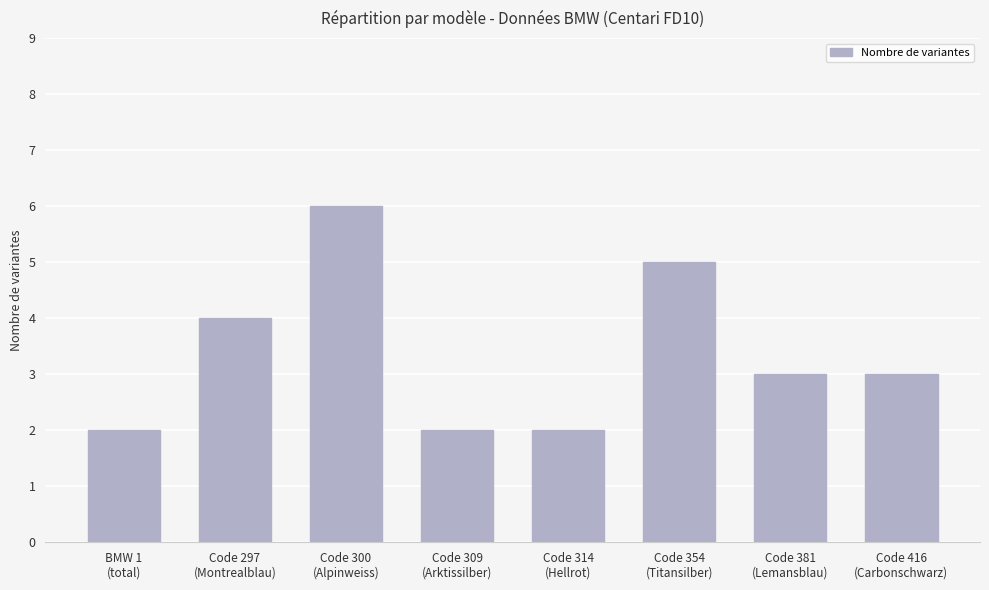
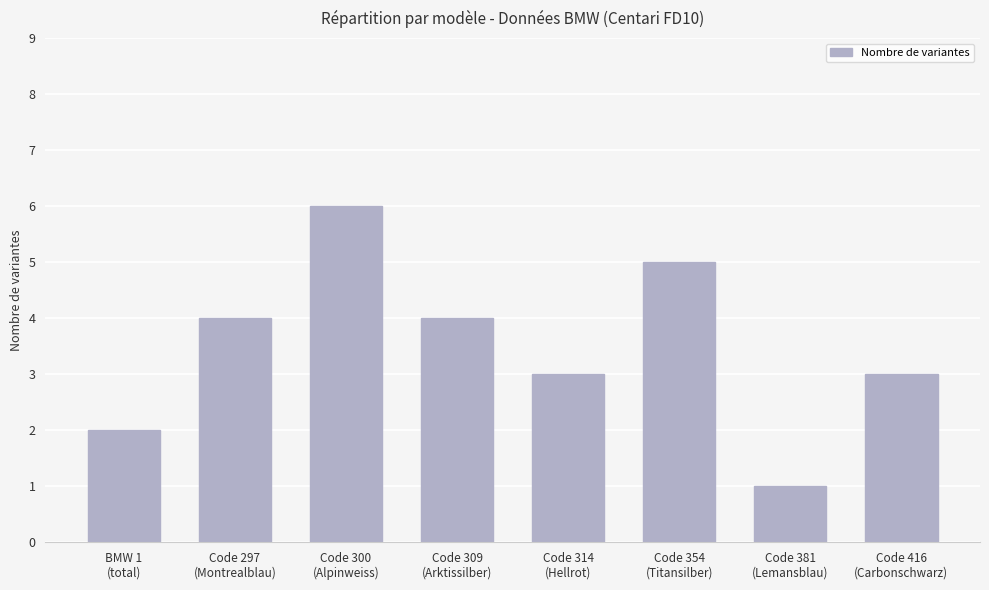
Code 309 (Arktissilber): 2 -> 4
Code 314 (Hellrot): 2 -> 3
Code 381 (Lemansblau): 3 -> 1
